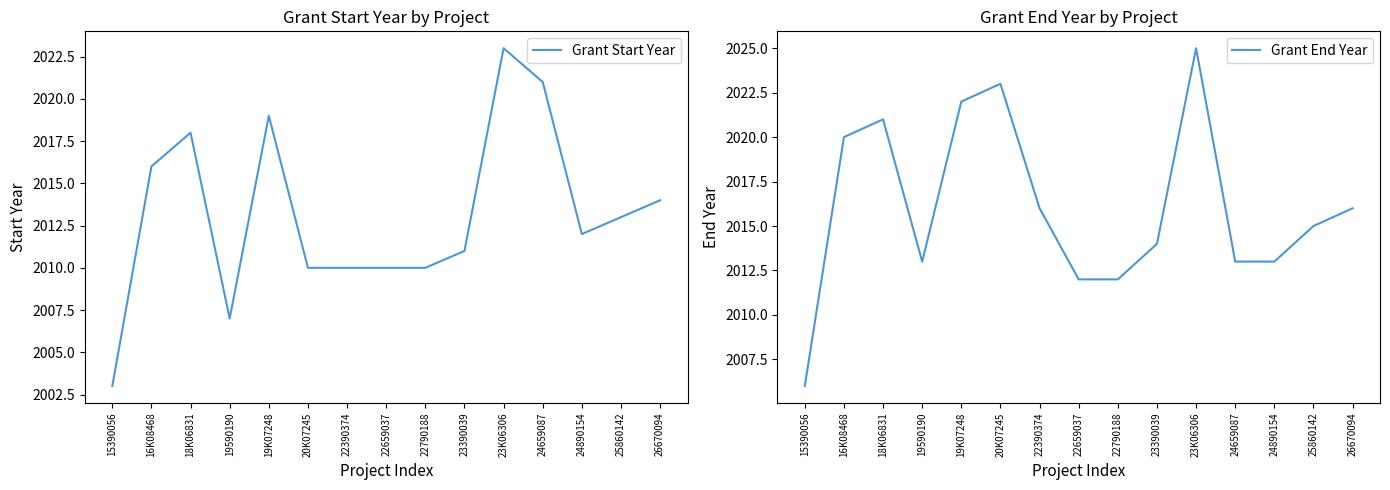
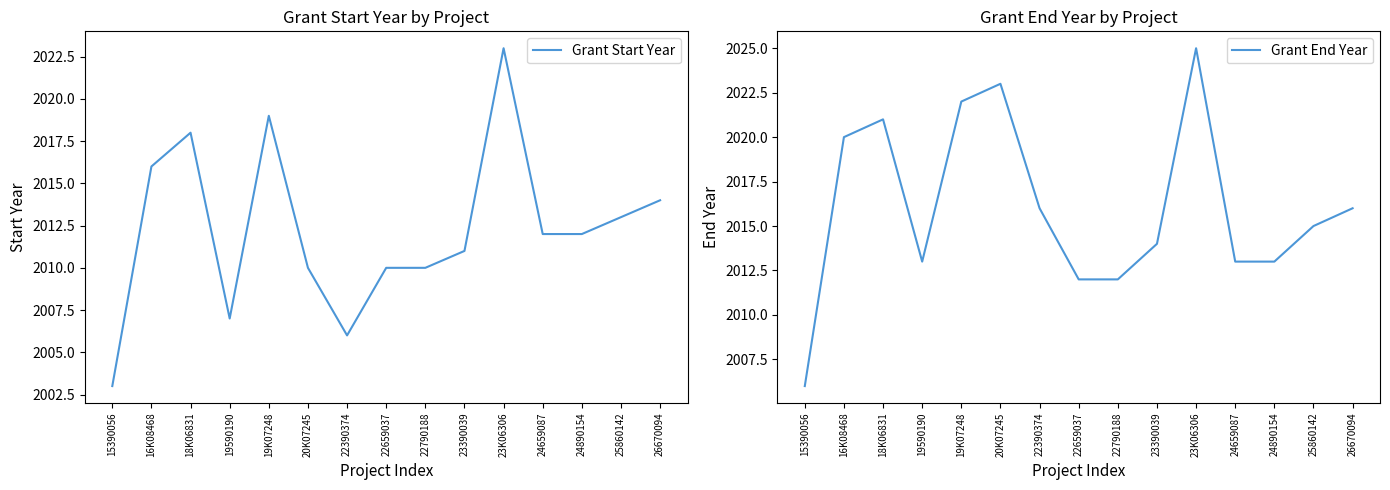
Grant Start Year by Project, 22390374: 2010 -> 2006
Grant Start Year by Project, 24659087: 2021 -> 2012
